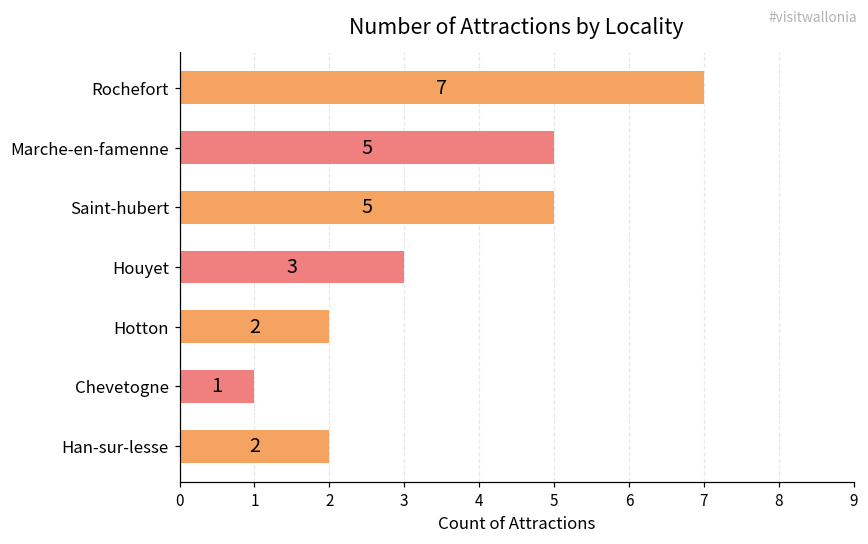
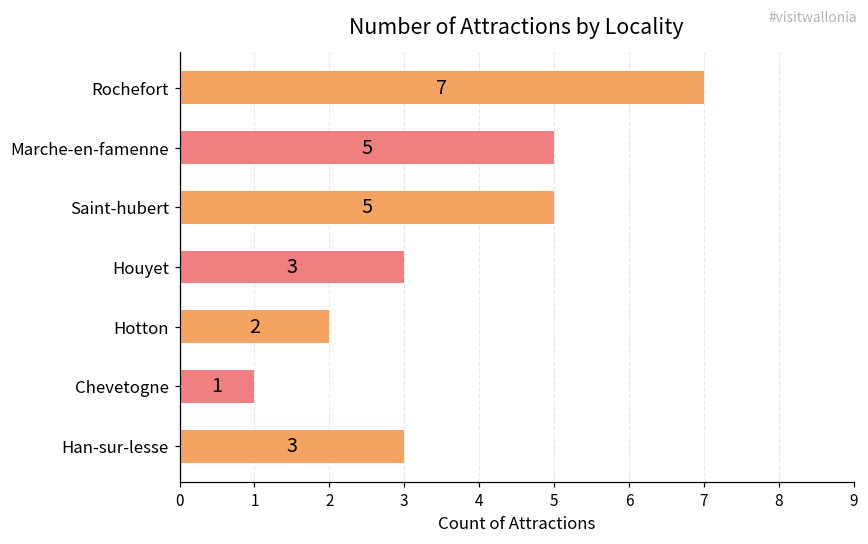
Han-sur-lesse: 2 -> 3
